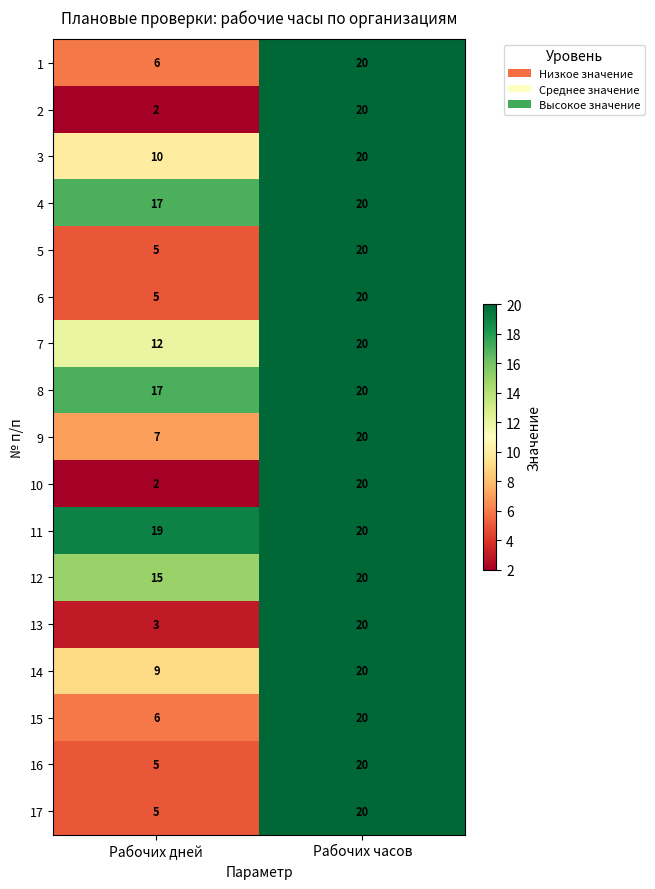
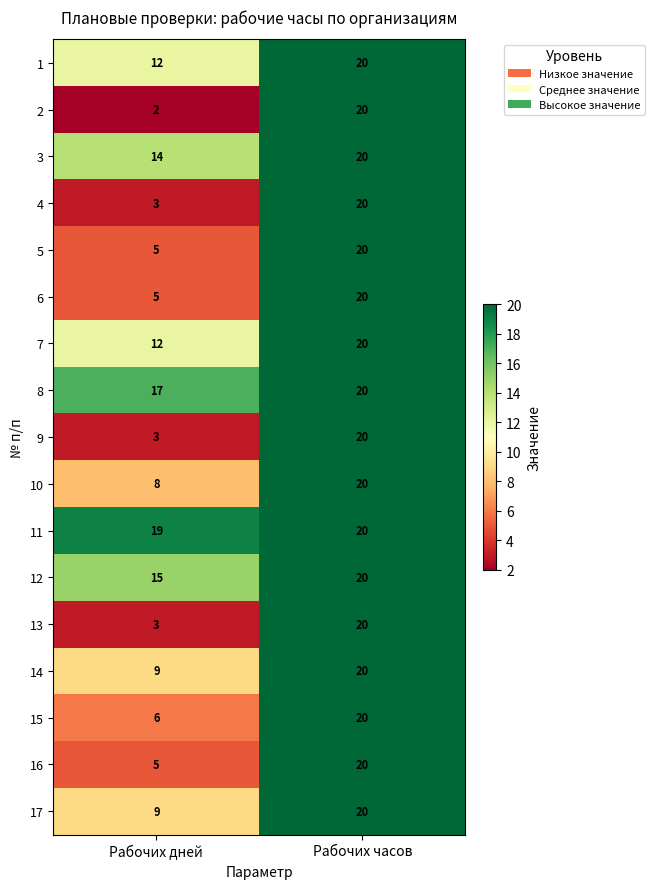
1, Рабочих дней: 6 -> 12
3, Рабочих дней: 10 -> 14
4, Рабочих дней: 17 -> 3
9, Рабочих дней: 7 -> 3
10, Рабочих дней: 2 -> 8
17, Рабочих дней: 5 -> 9
